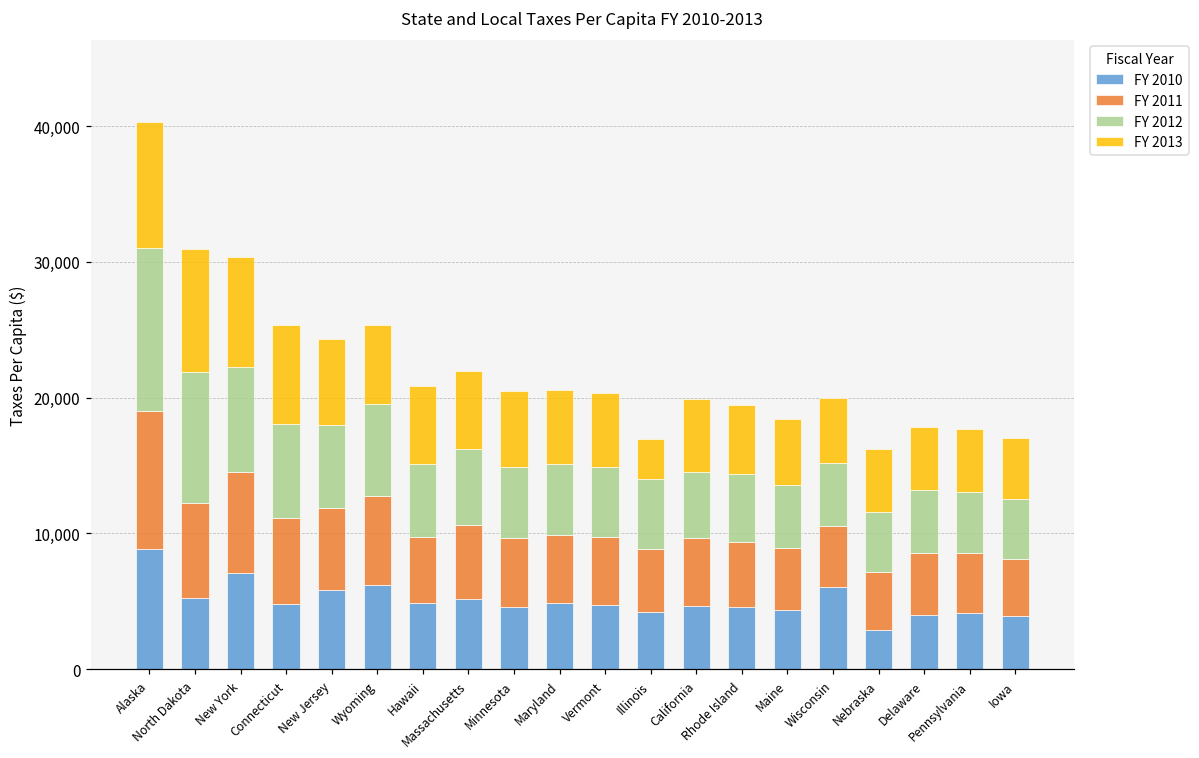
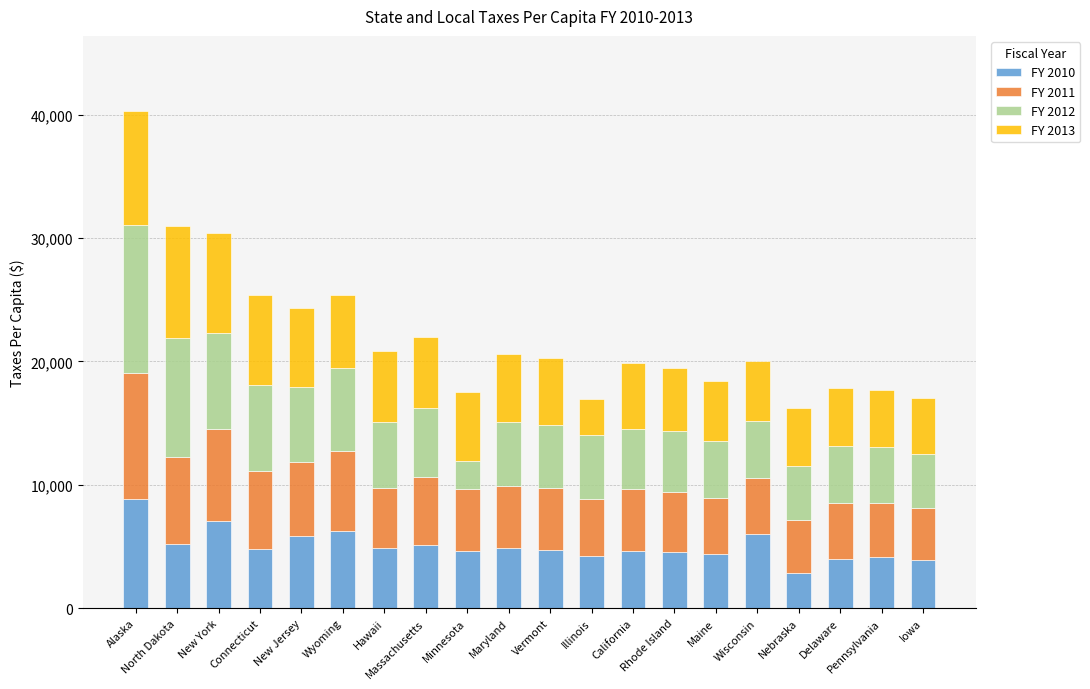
FY 2012, Minnesota: 5,300 -> 2,200
